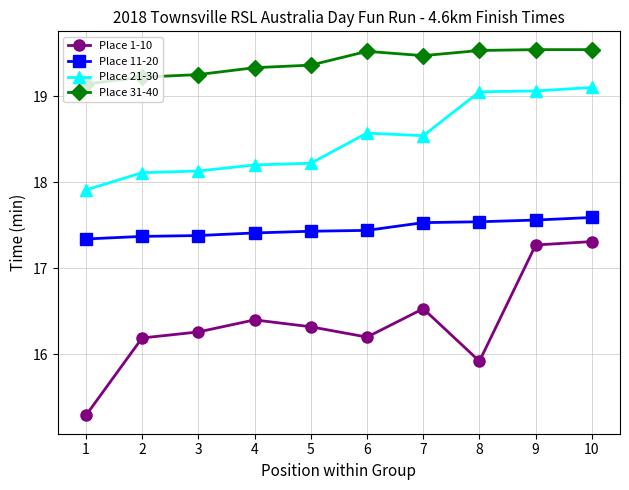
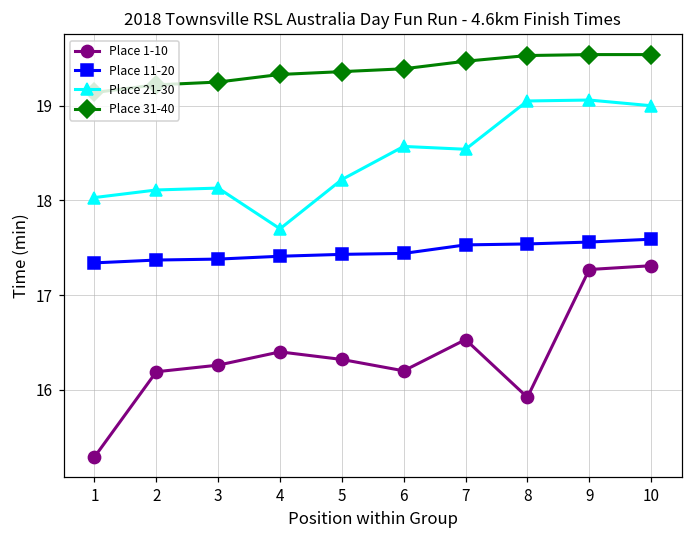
Place 21-30, 1: 17.9 -> 18.0
Place 21-30, 4: 18.2 -> 17.7
Place 31-40, 6: 19.5 -> 19.4
Place 21-30, 10: 19.1 -> 19.0
